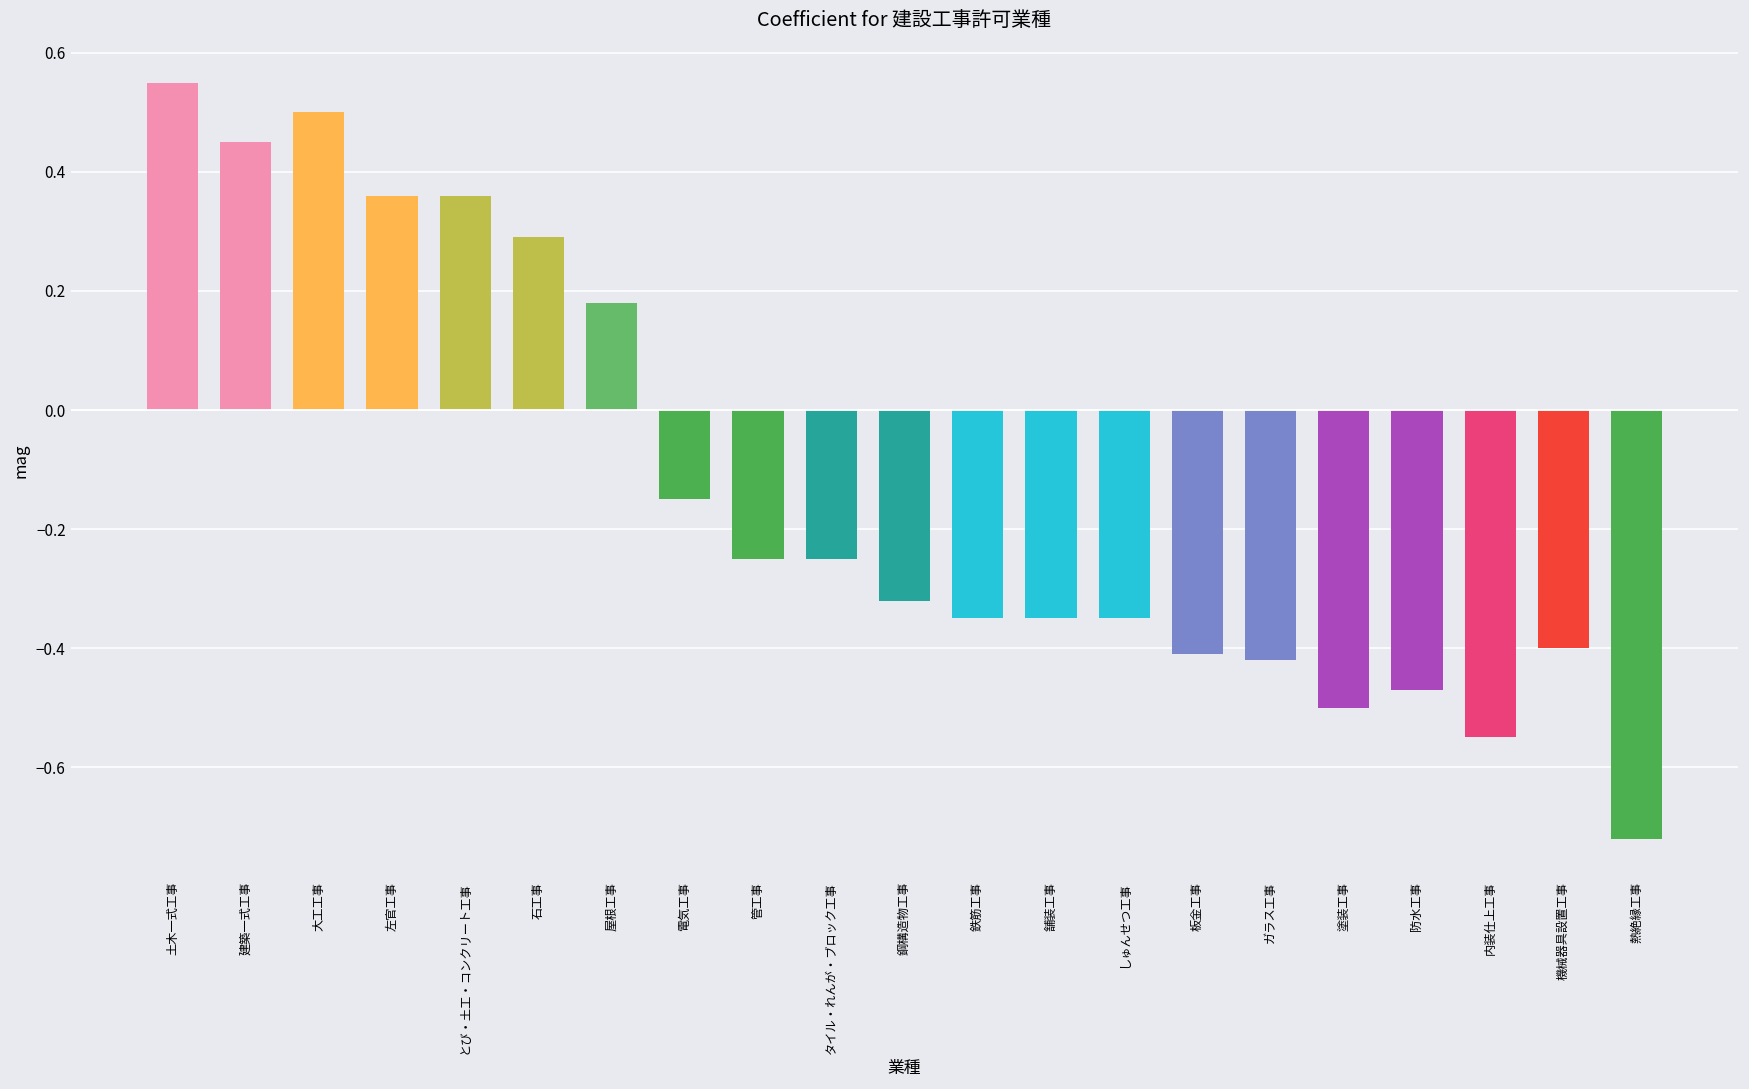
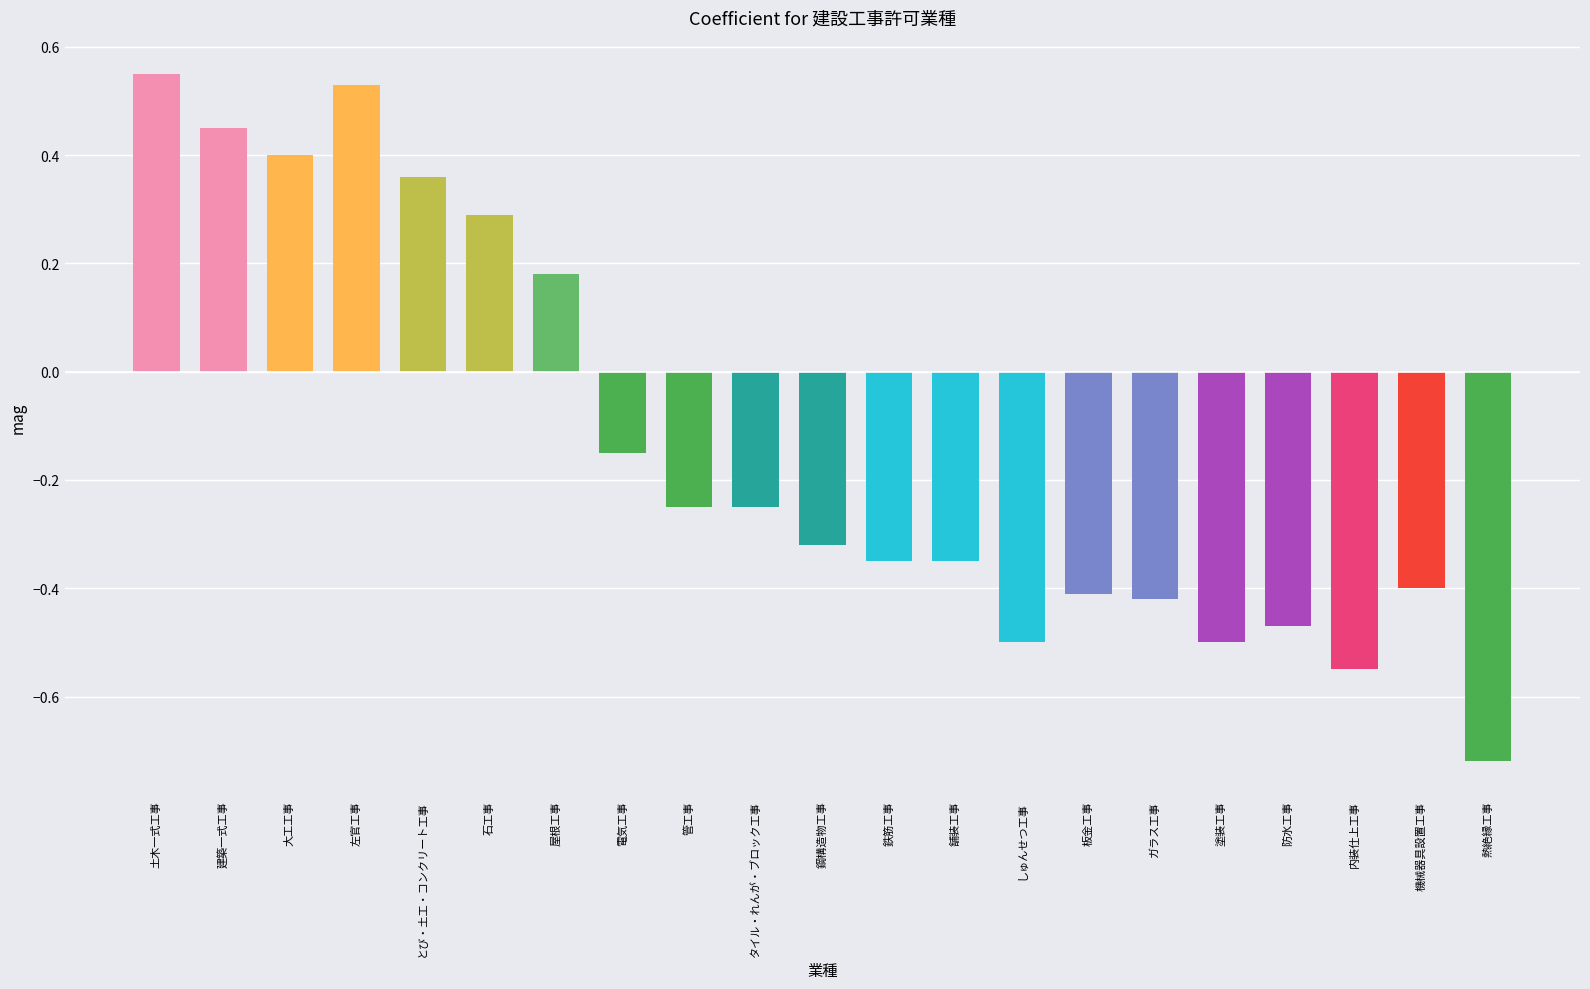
大工工事: 0.5 -> 0.4
左官工事: 0.36 -> 0.53
しゅんせつ工事: -0.35 -> -0.50
